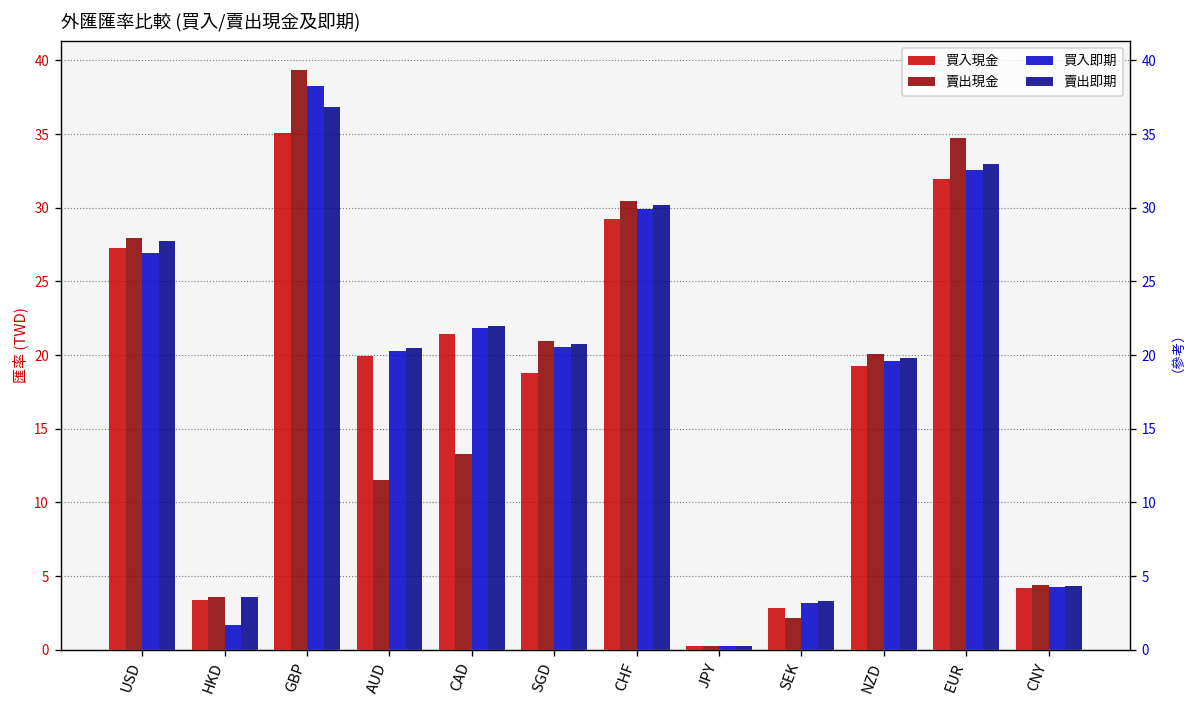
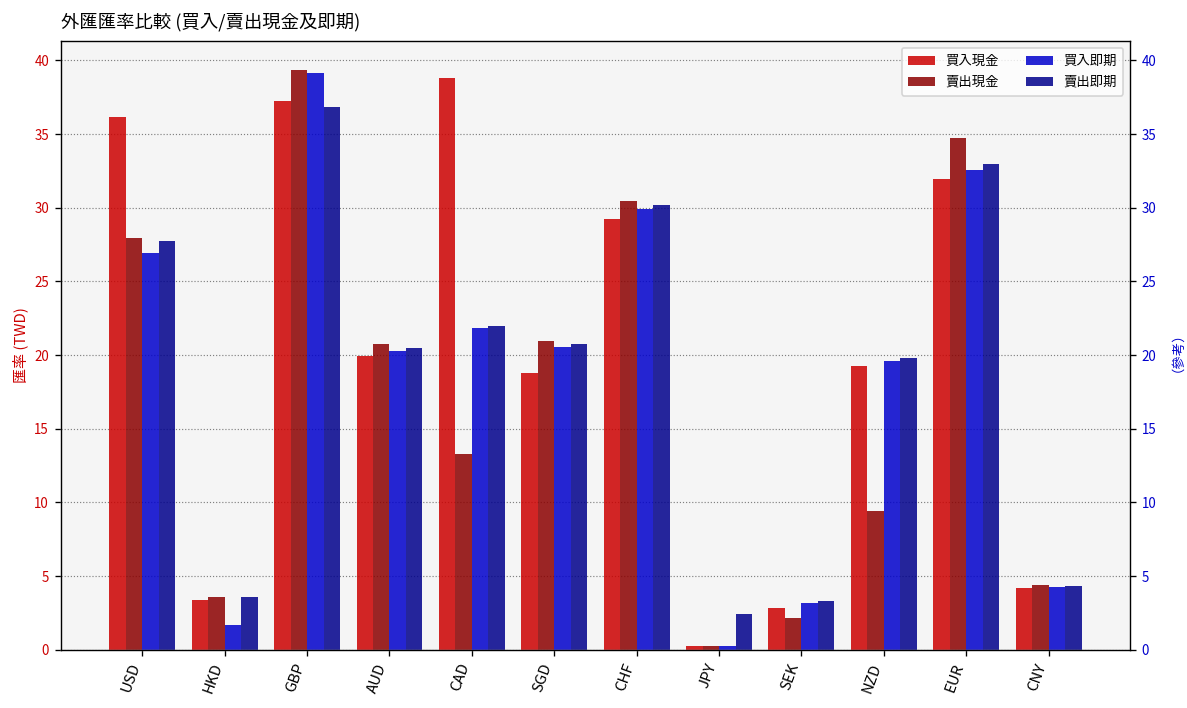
買入現金, USD: 27.3 -> 36.2
買入現金, GBP: 35.1 -> 37.2
買入即期, GBP: 38.3 -> 39.1
賣出現金, AUD: 11.6 -> 20.8
買入現金, CAD: 21.4 -> 38.8
賣出即期, JPY: 0.3 -> 2.5
賣出現金, NZD: 20.1 -> 9.4
